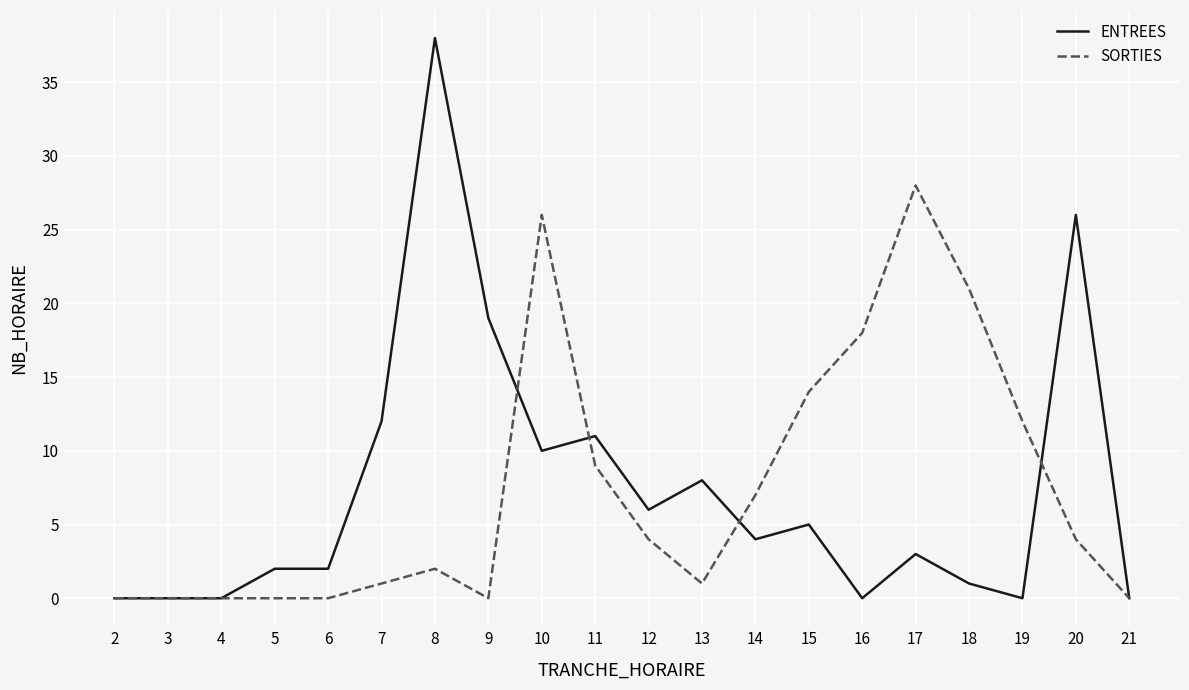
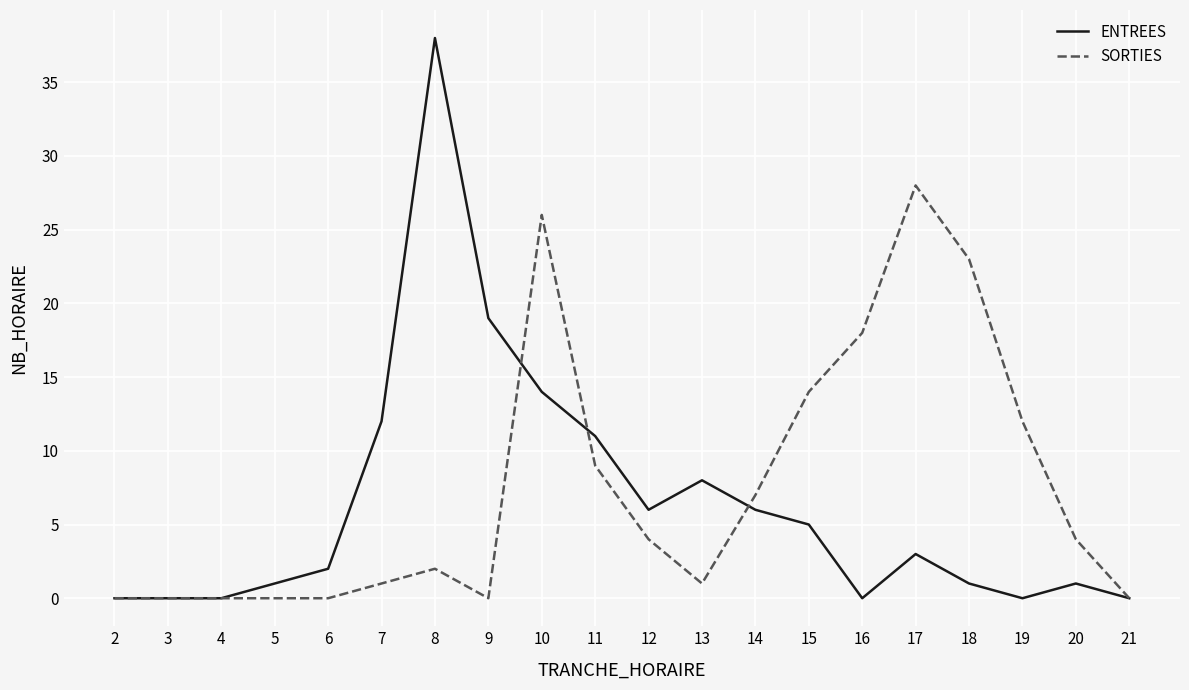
ENTREES, 5: 2 -> 1
ENTREES, 10: 10 -> 14
ENTREES, 14: 4 -> 6
SORTIES, 18: 21 -> 23
ENTREES, 20: 26 -> 1
